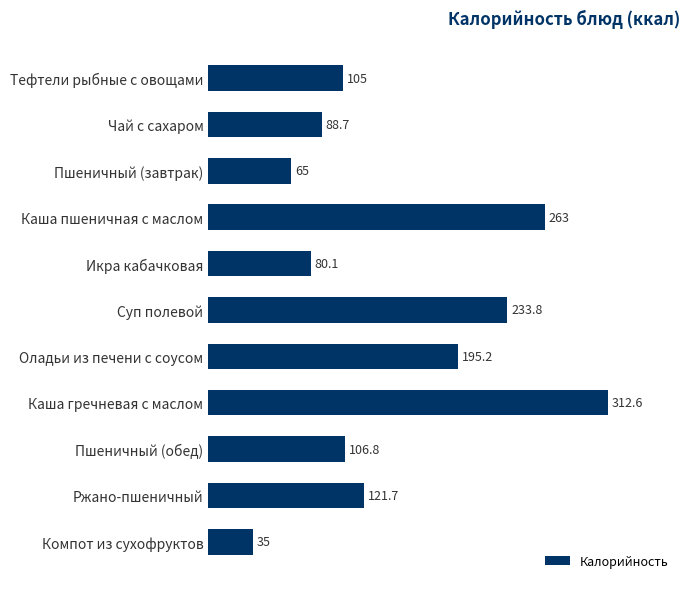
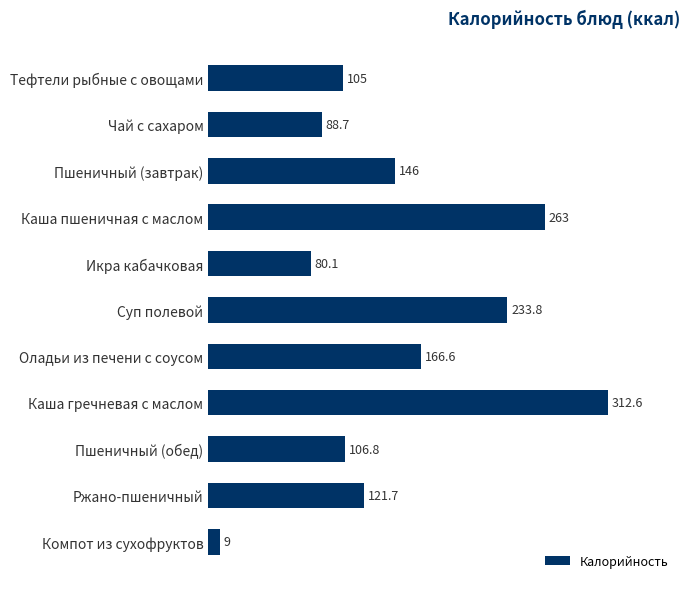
Пшеничный (завтрак): 65 -> 146
Оладьи из печени с соусом: 195.2 -> 166.6
Компот из сухофруктов: 35 -> 9
